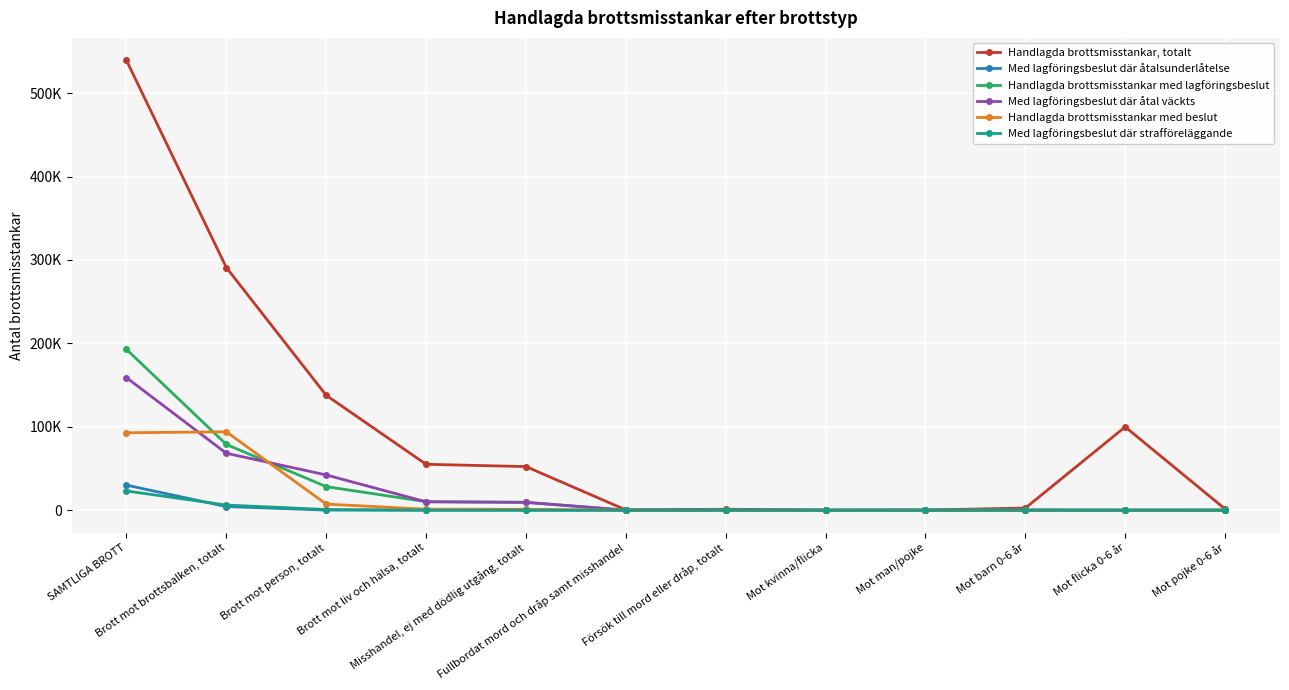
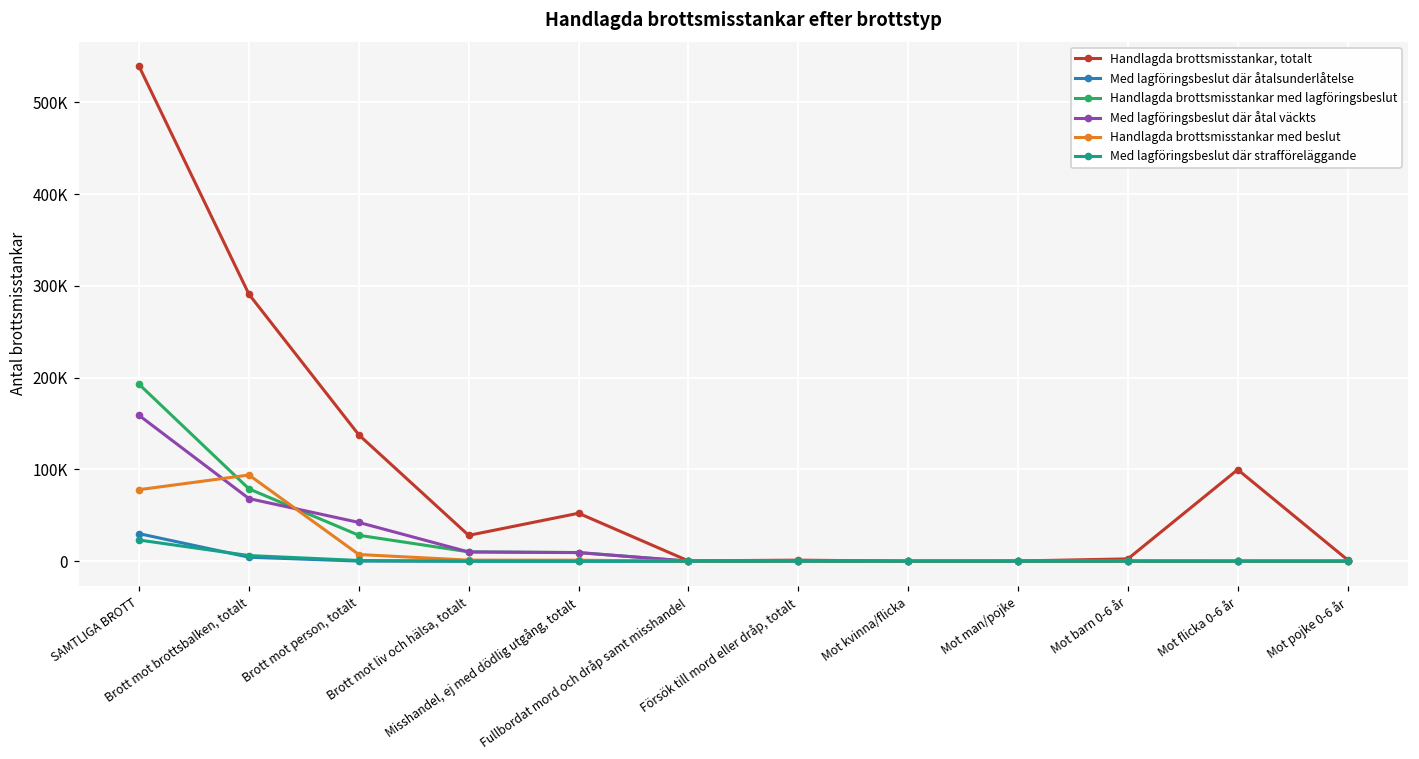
Handlagda brottsmisstankar med beslut, SAMTLIGA BROTT: 90000 -> 80000
Handlagda brottsmisstankar, totalt, Brott mot liv och hälsa, totalt: 60000 -> 30000
